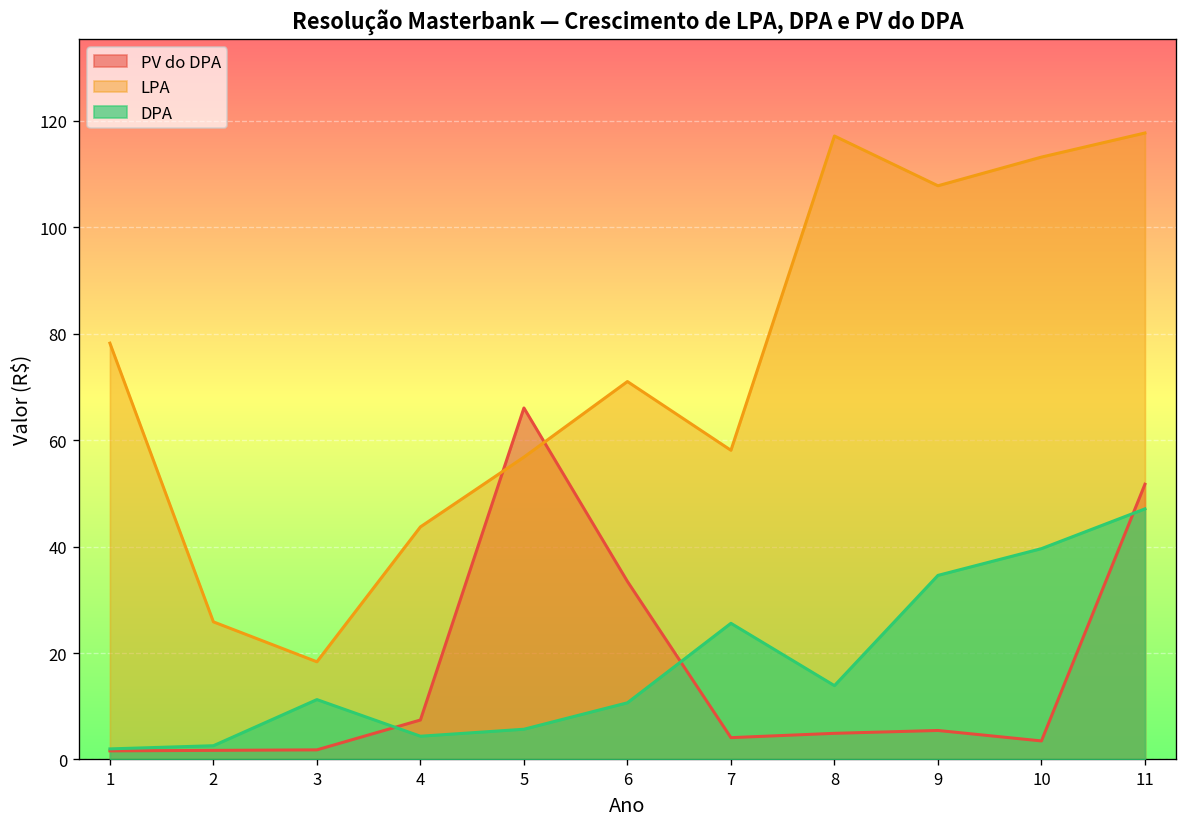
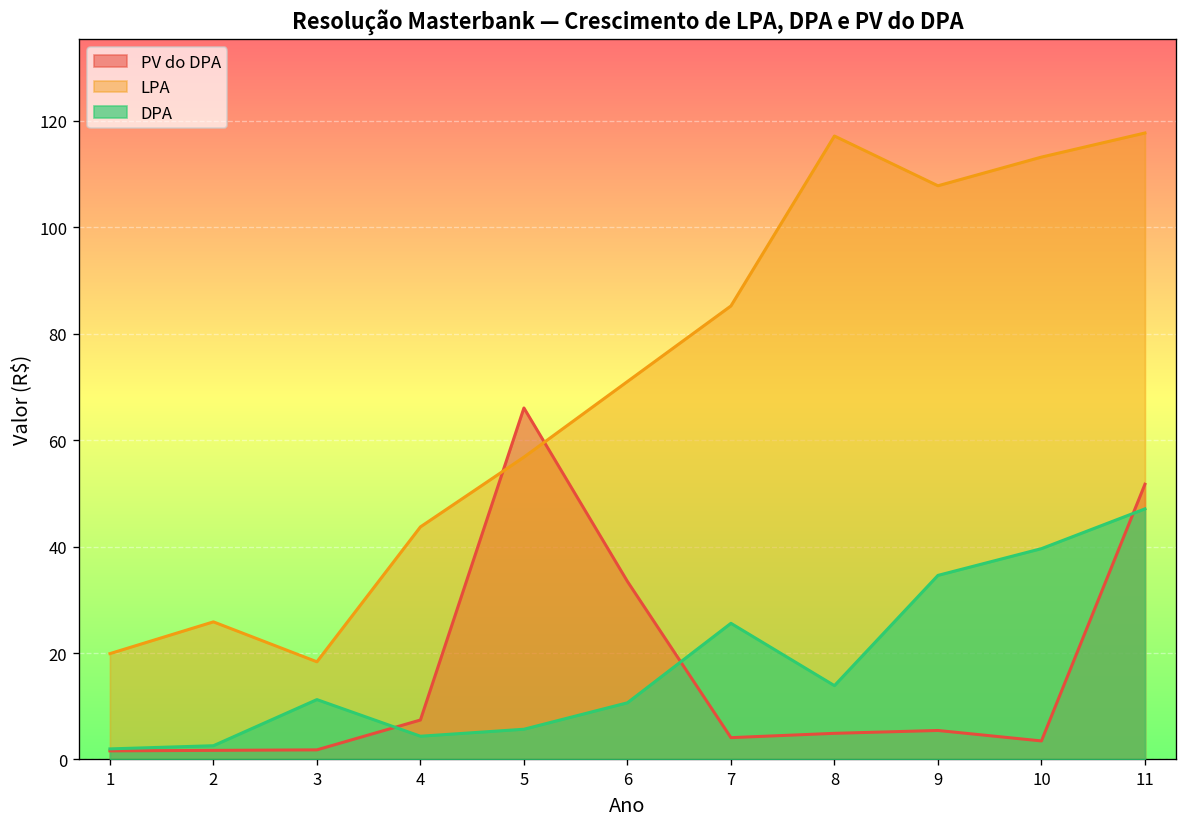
LPA, 1: 78 -> 20
LPA, 7: 58 -> 85
